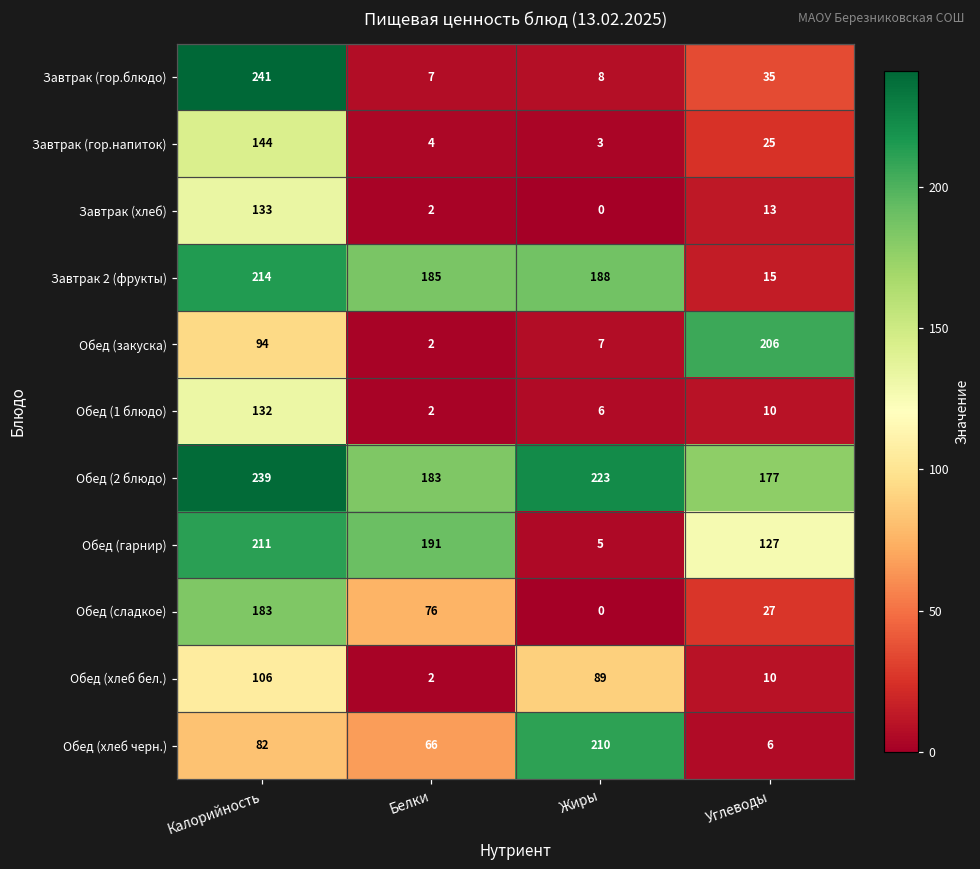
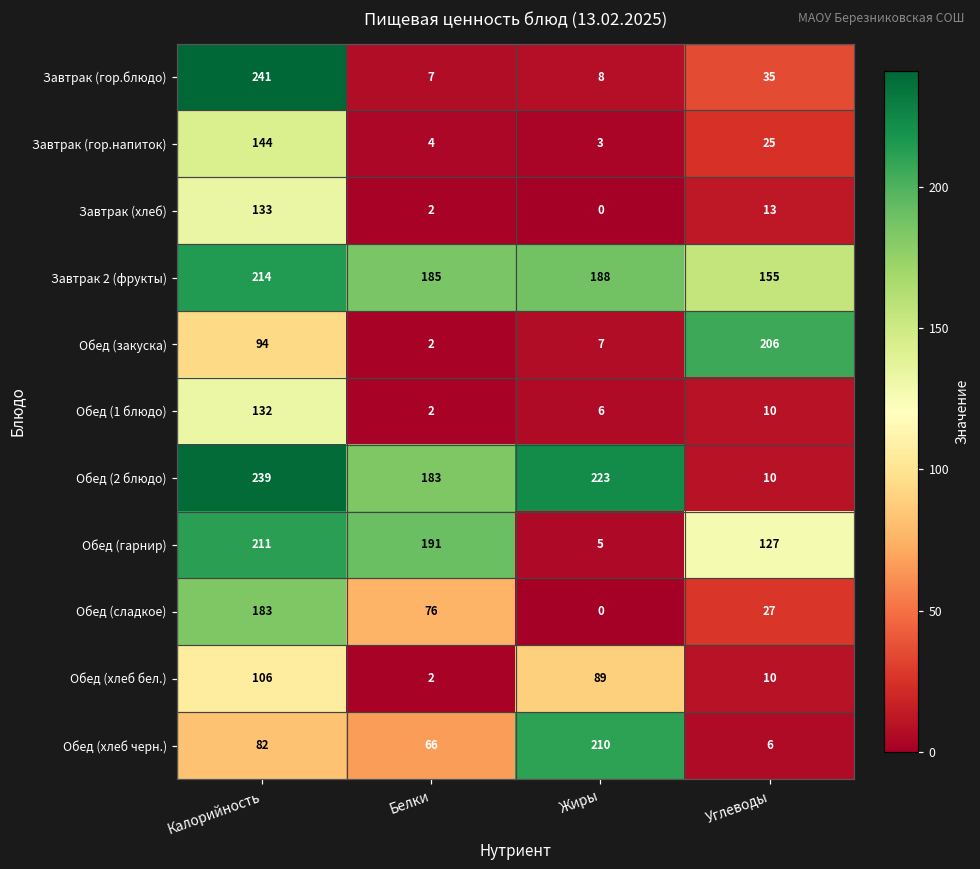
Завтрак 2 (фрукты), Углеводы: 15 -> 155
Обед (2 блюдо), Углеводы: 177 -> 10
